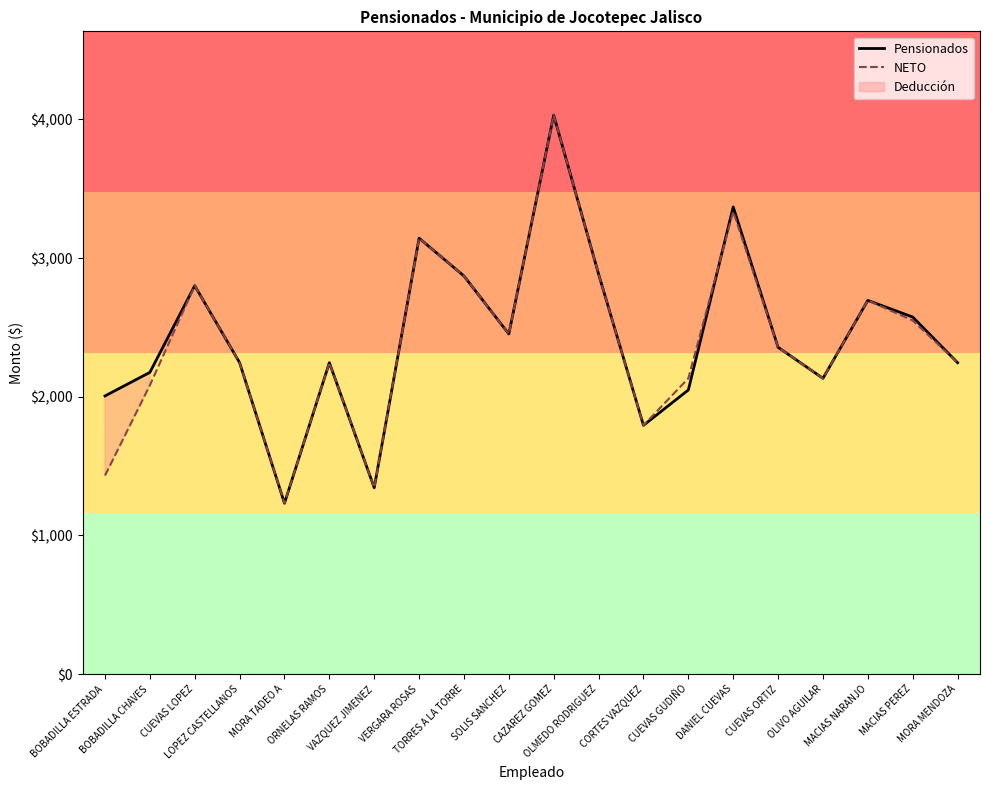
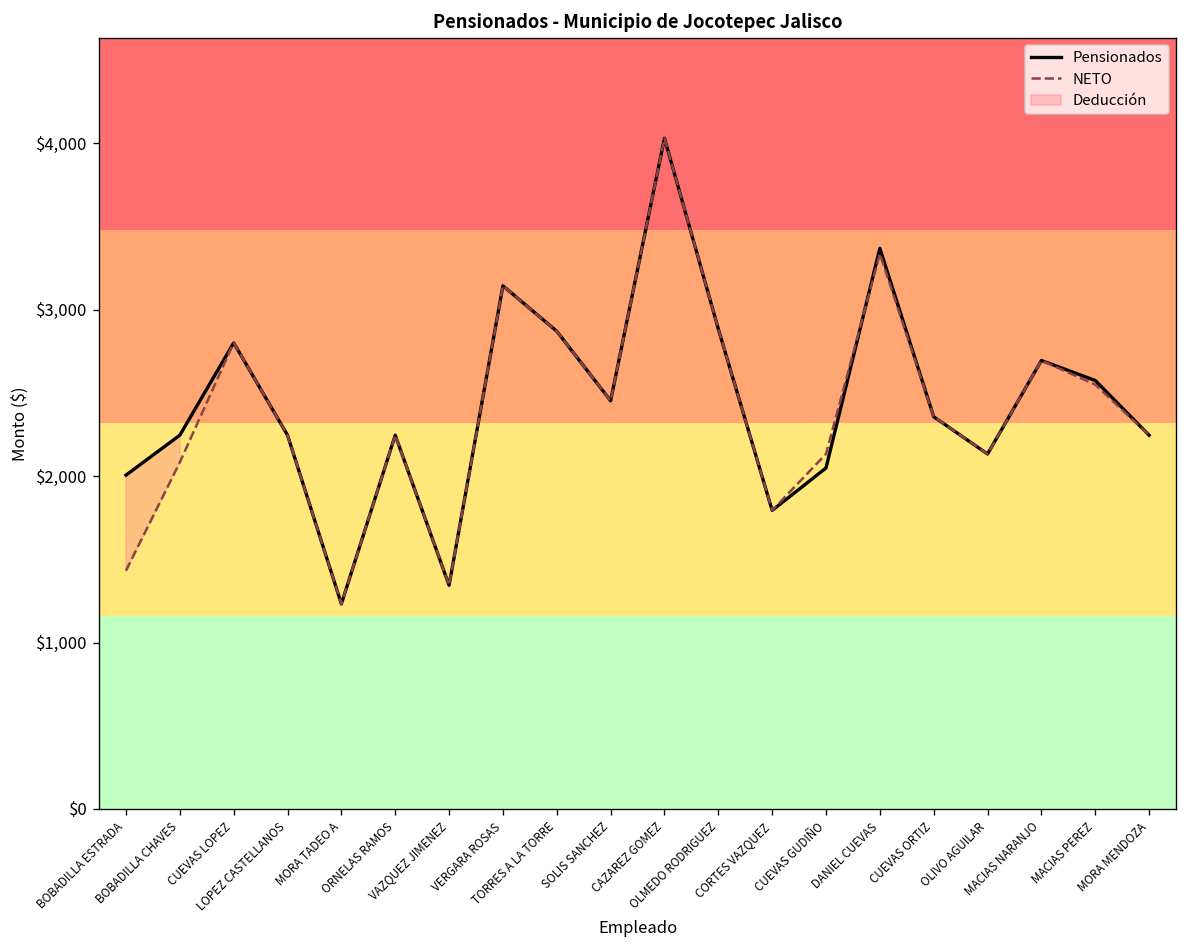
Pensionados, BOBADILLA CHAVES: $2,180 -> $2,250
